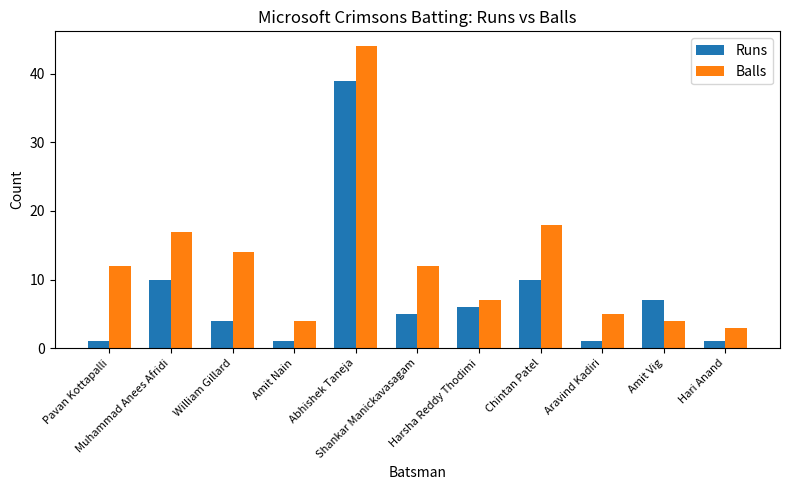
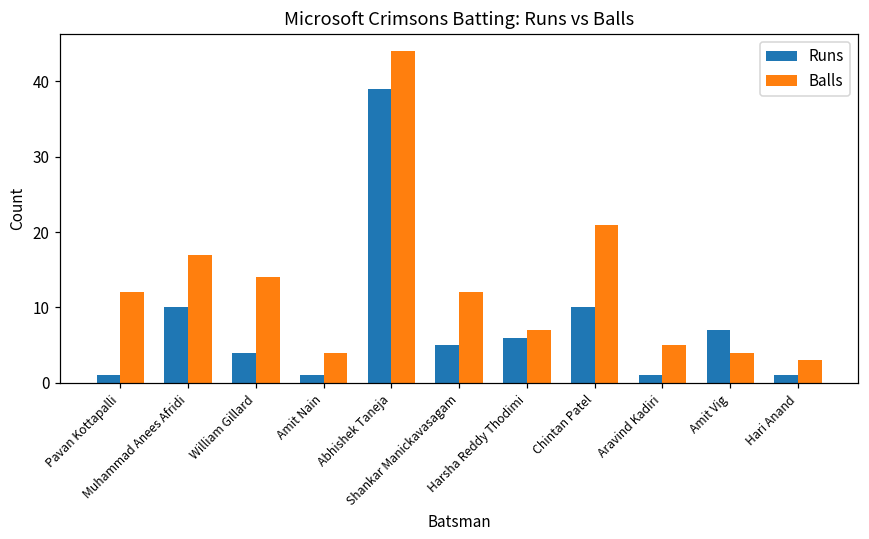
Balls, Chintan Patel: 18 -> 21
